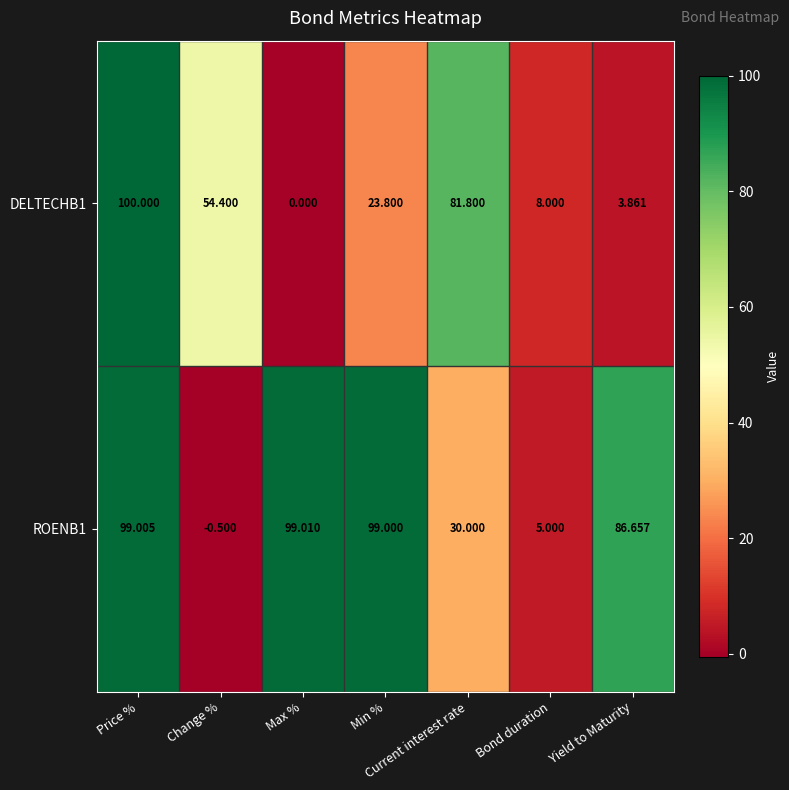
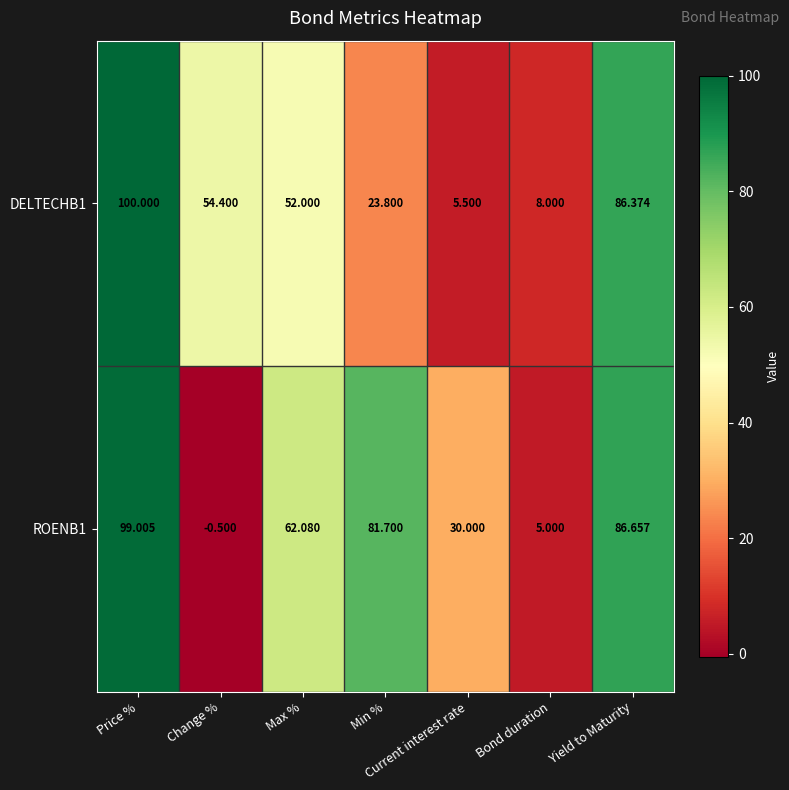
DELTECHB1, Max %: 0.000 -> 52.000
DELTECHB1, Current interest rate: 81.800 -> 5.500
DELTECHB1, Yield to Maturity: 3.861 -> 86.374
ROENB1, Max %: 99.010 -> 62.080
ROENB1, Min %: 99.000 -> 81.700
